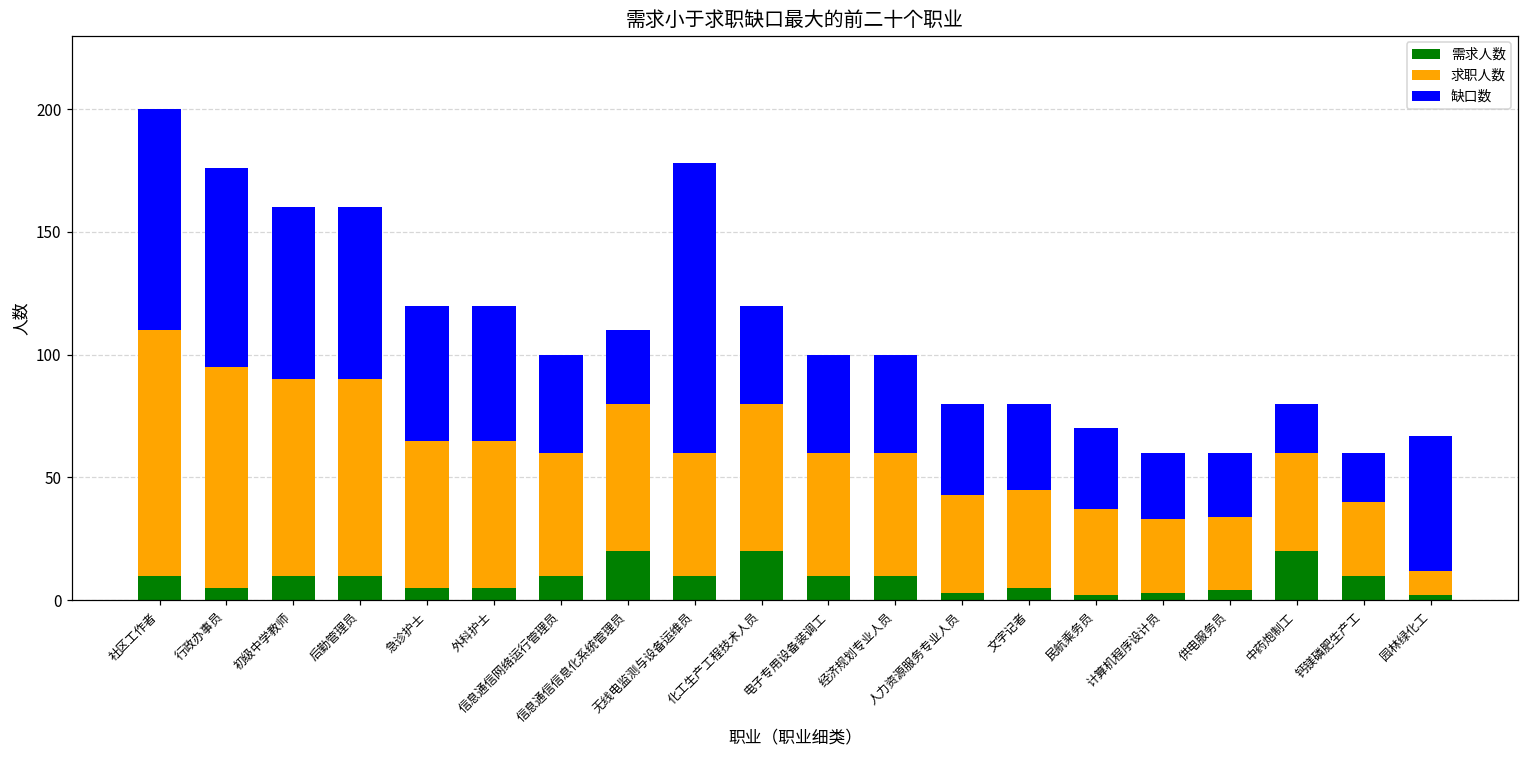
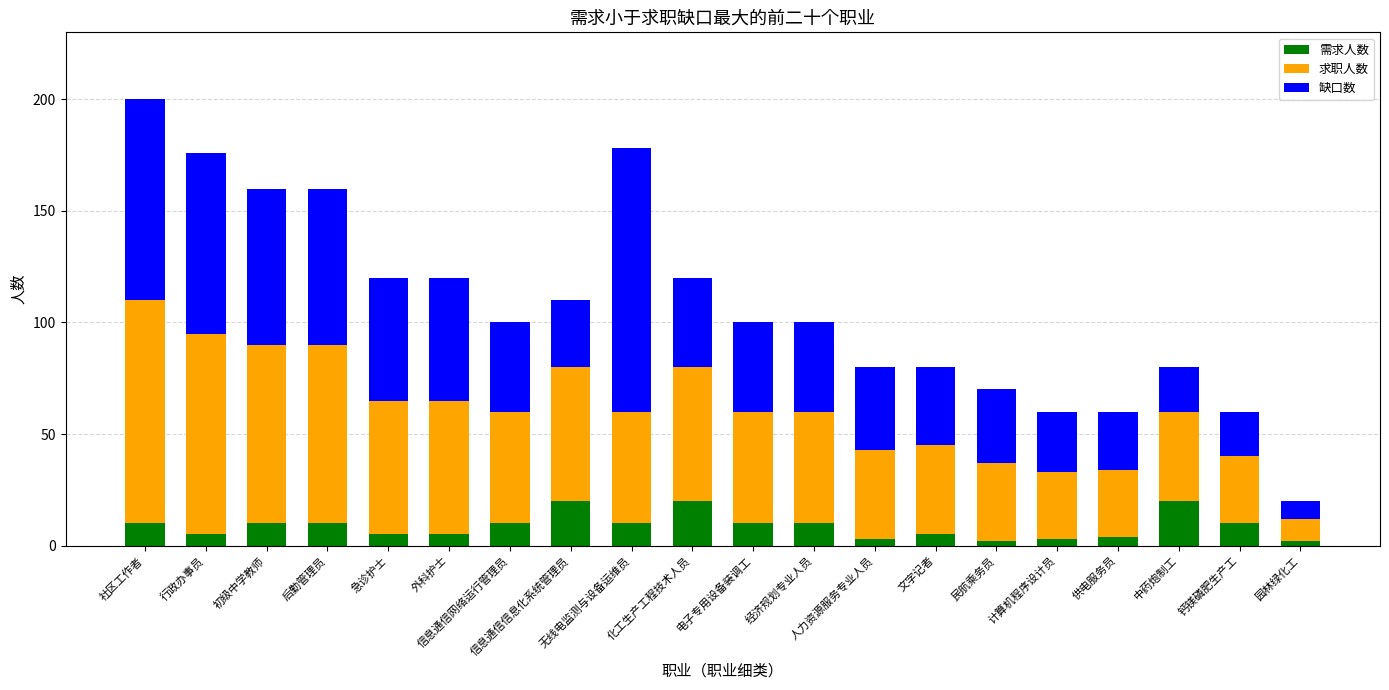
缺口数, 园林绿化工: 55 -> 8
